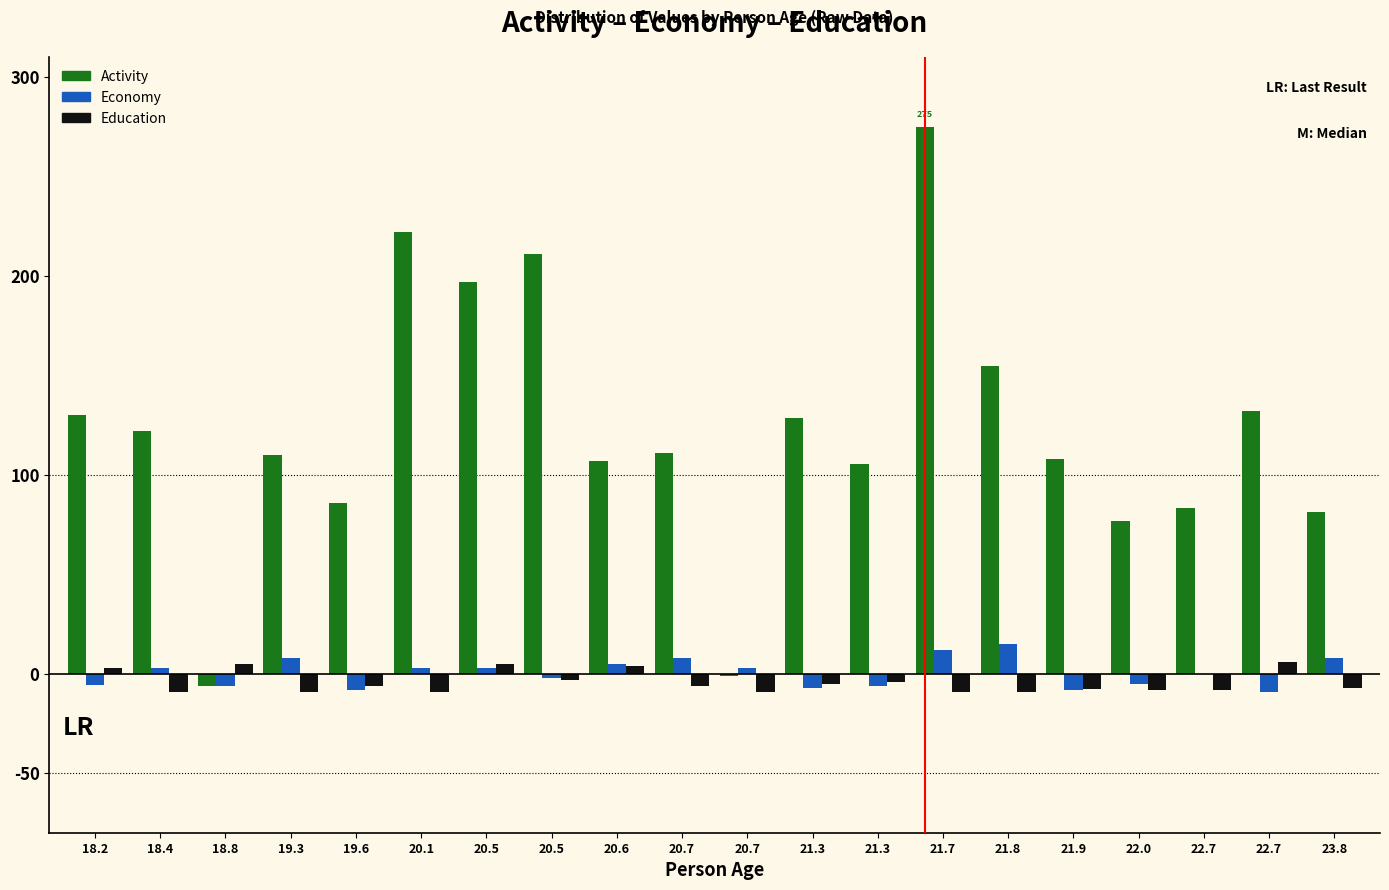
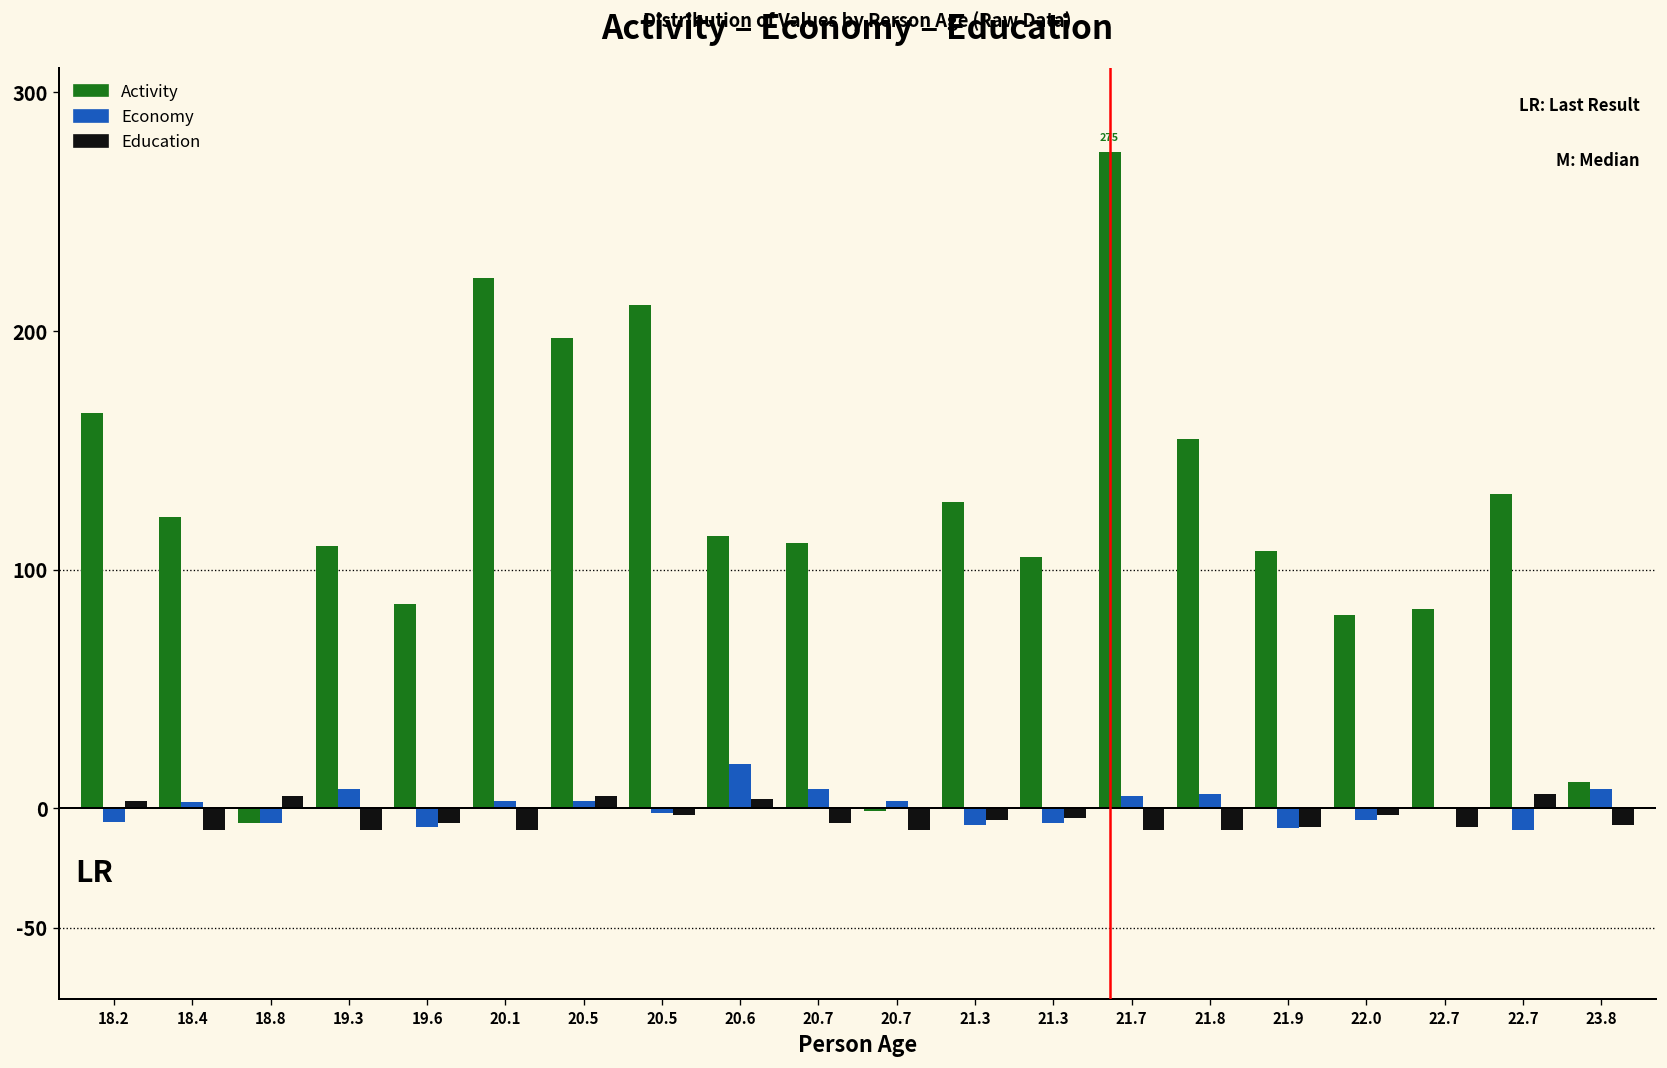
Activity, 18.2: 130 -> 166
Activity, 20.6: 107 -> 114
Economy, 20.6: 5 -> 19
Economy, 21.7: 12 -> 5
Economy, 21.8: 15 -> 6
Activity, 22.0: 77 -> 81
Education, 22.0: -8 -> -3
Activity, 23.8: 81 -> 11
